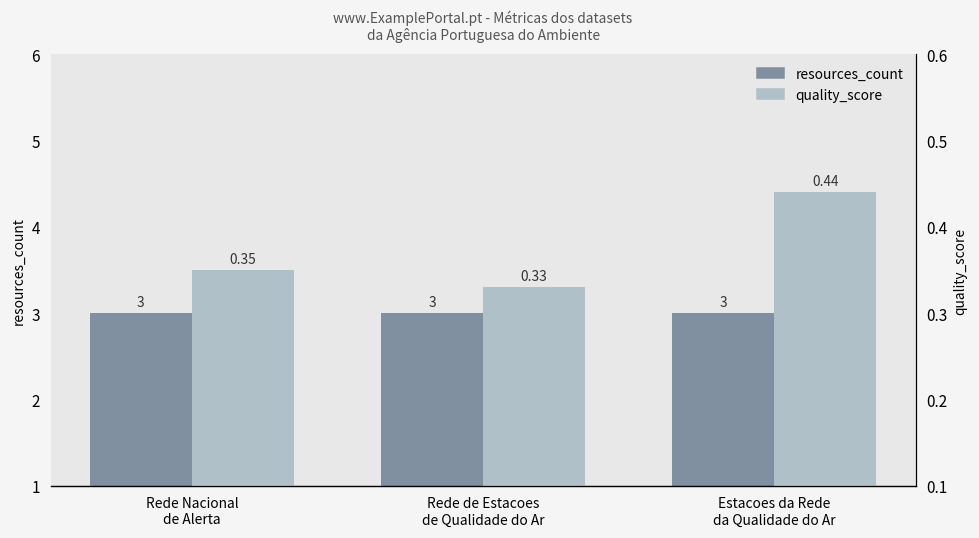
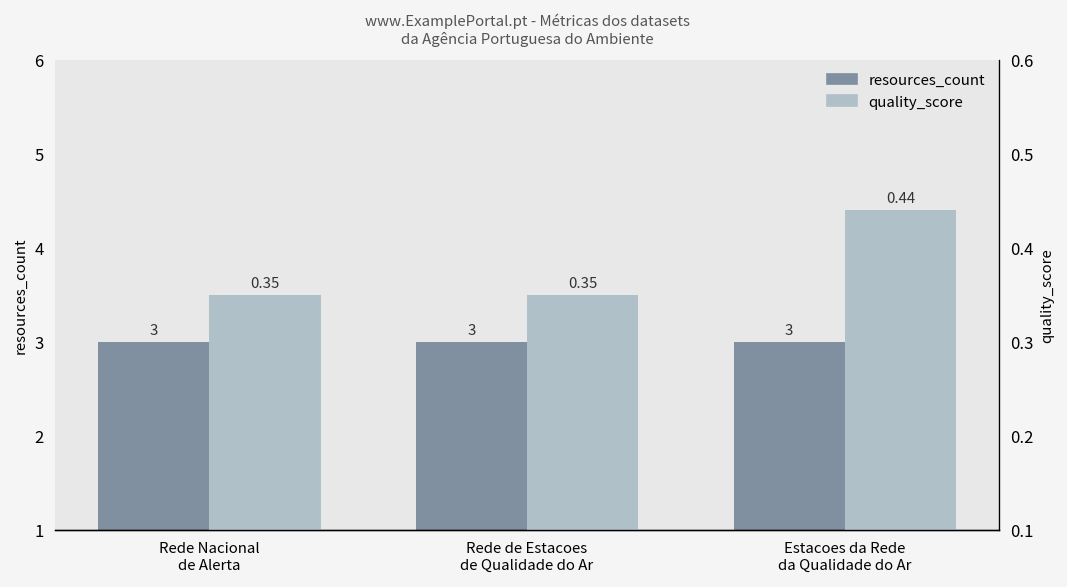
quality_score, Rede de Estacoes de Qualidade do Ar: 0.33 -> 0.35
